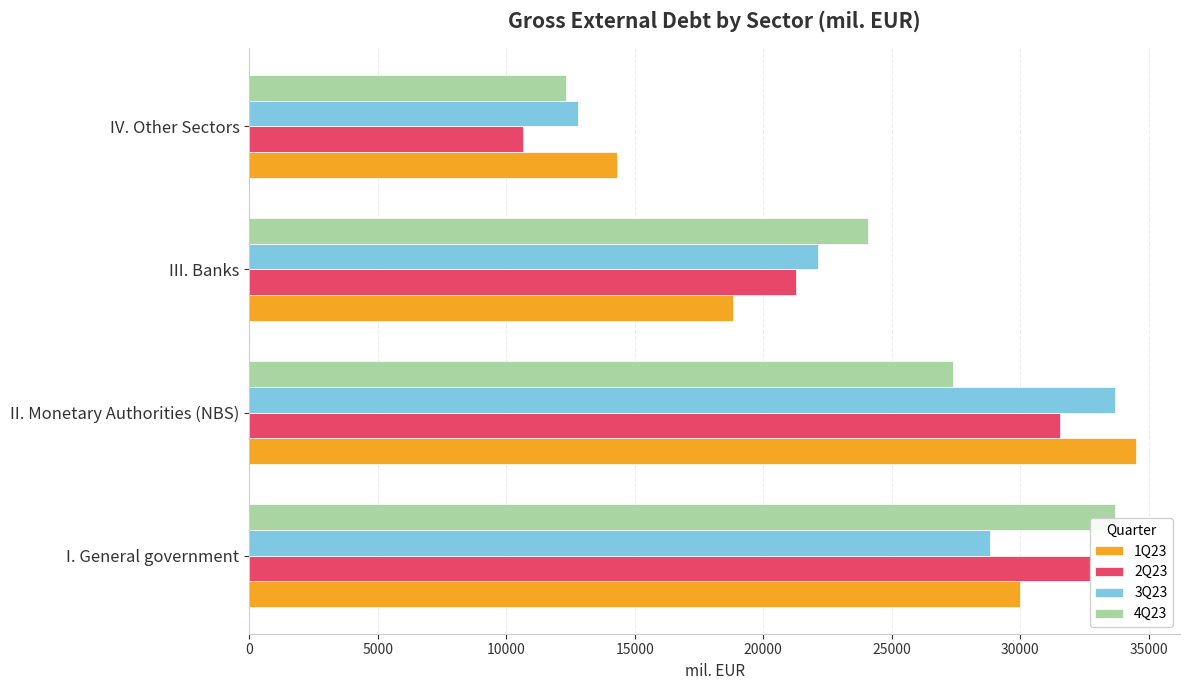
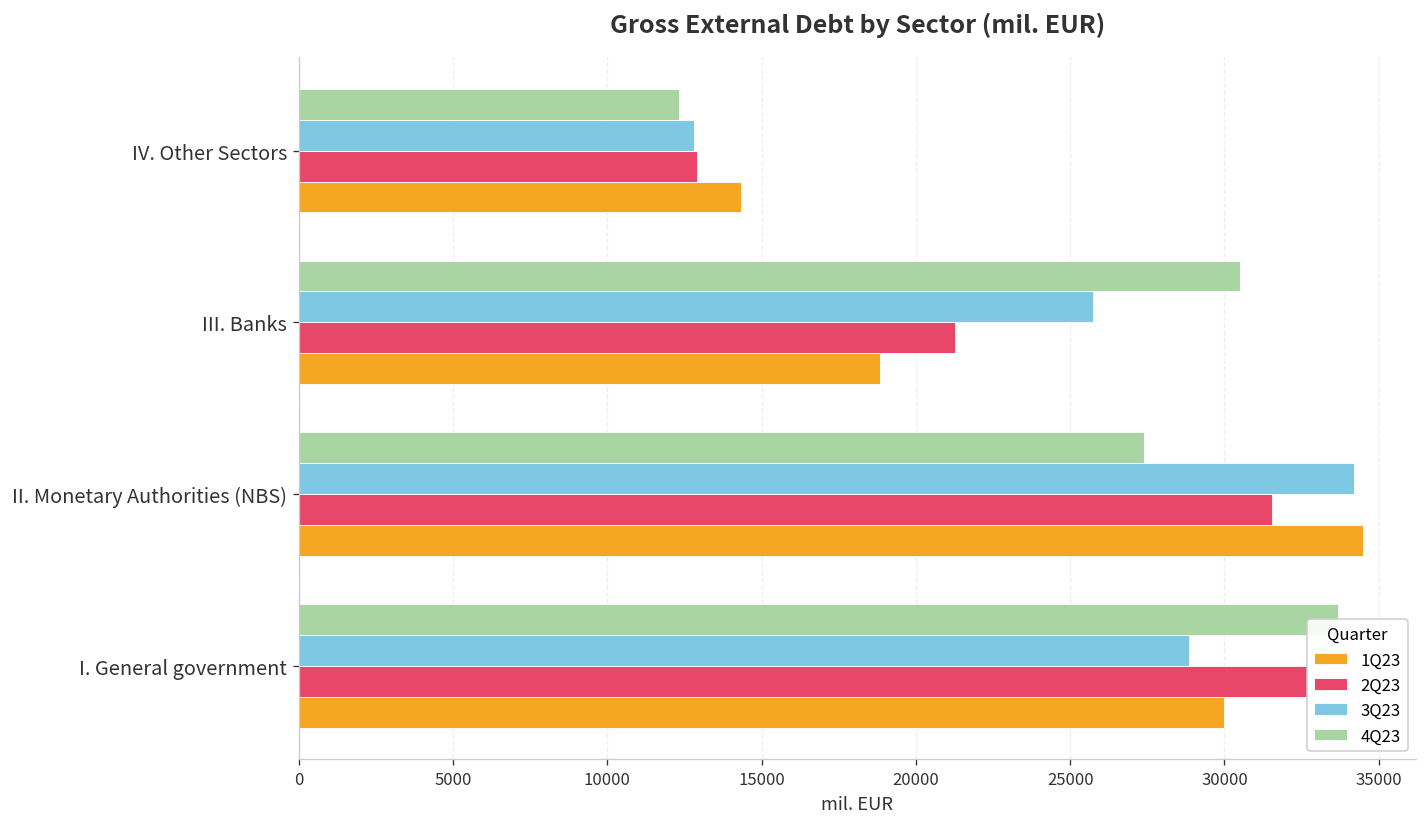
2Q23, IV. Other Sectors: 10600 -> 12900
4Q23, III. Banks: 24100 -> 30500
3Q23, III. Banks: 22100 -> 25800
3Q23, II. Monetary Authorities (NBS): 33700 -> 34200
